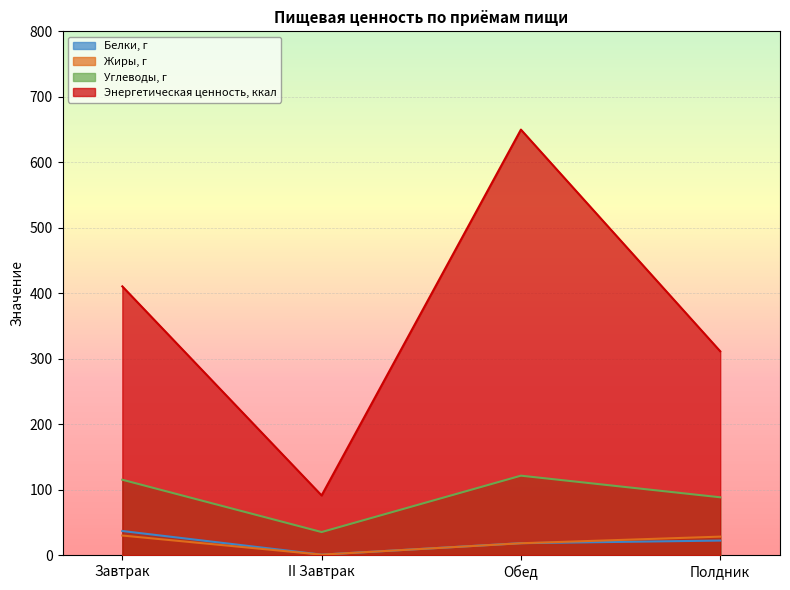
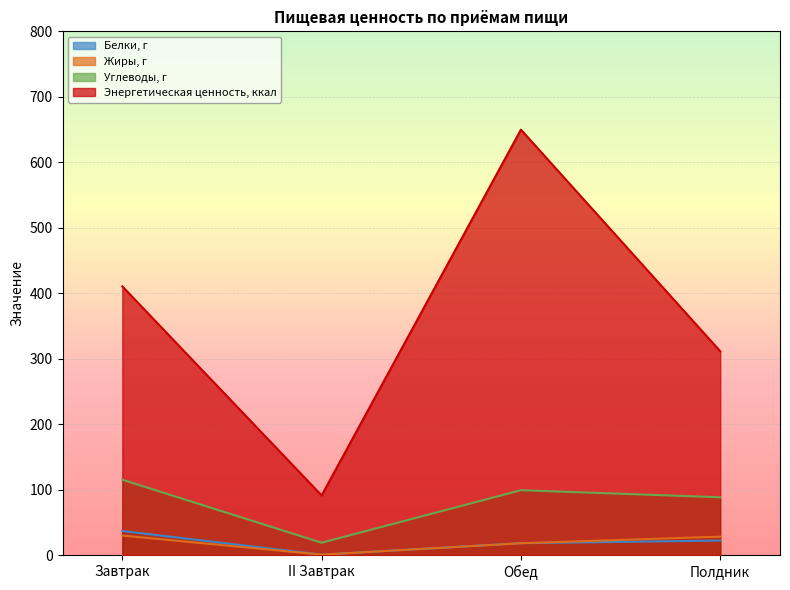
Углеводы, г, II Завтрак: 40 -> 20
Углеводы, г, Обед: 120 -> 100
